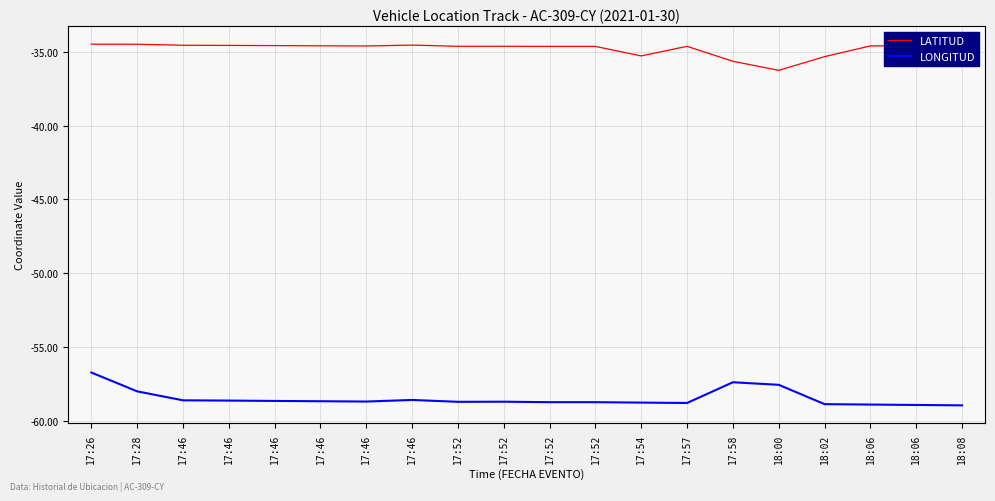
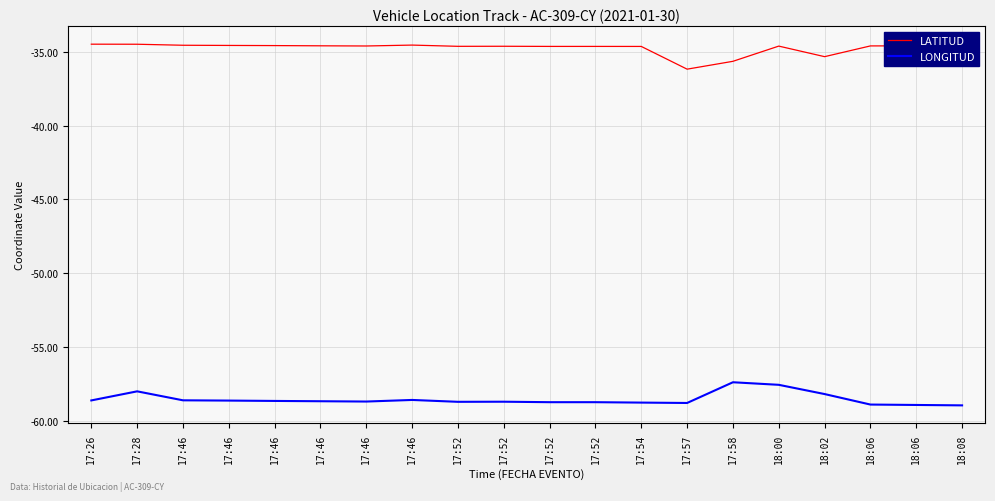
LONGITUD, 17:26: -56.7 -> -58.6
LATITUD, 17:54: -35.3 -> -34.6
LATITUD, 17:57: -34.6 -> -36.2
LATITUD, 18:00: -36.3 -> -34.6
LONGITUD, 18:02: -58.9 -> -58.2
